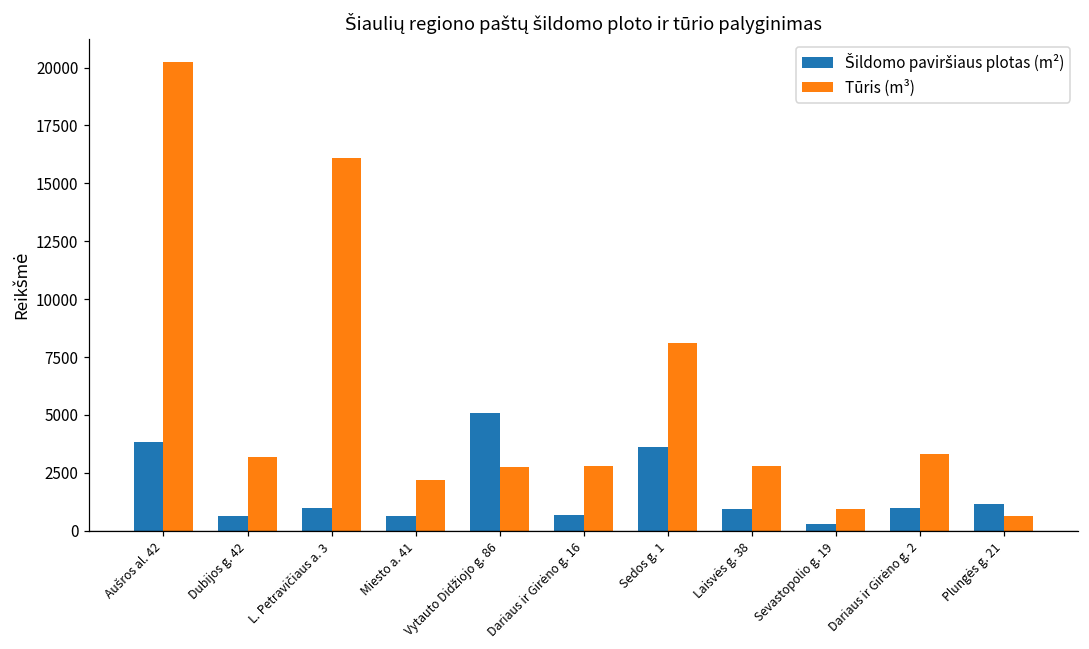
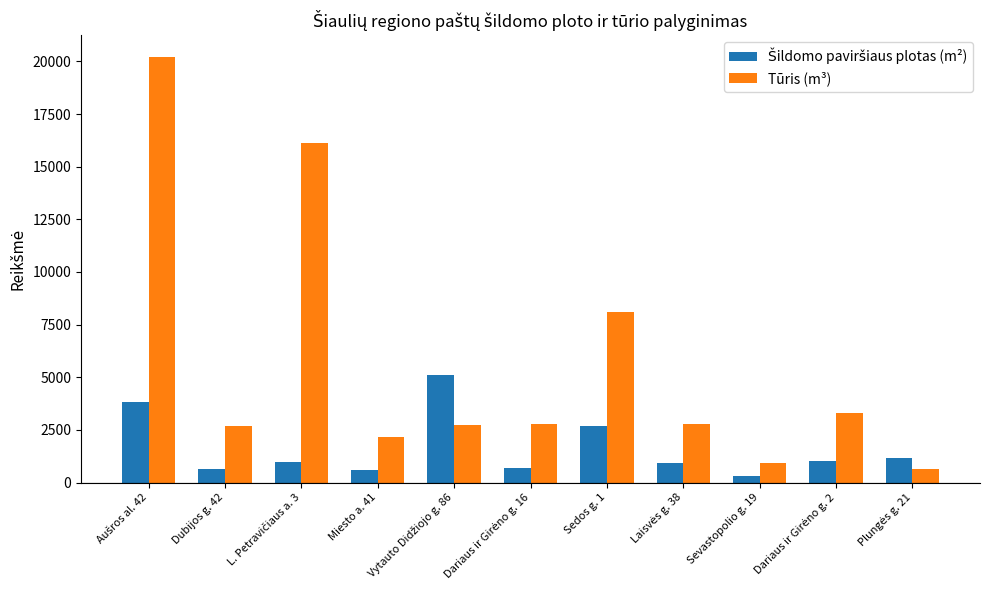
Tūris (m³), Dubijos g. 42: 3200 -> 2700
Šildomo paviršiaus plotas (m²), Sedos g. 1: 3600 -> 2700
